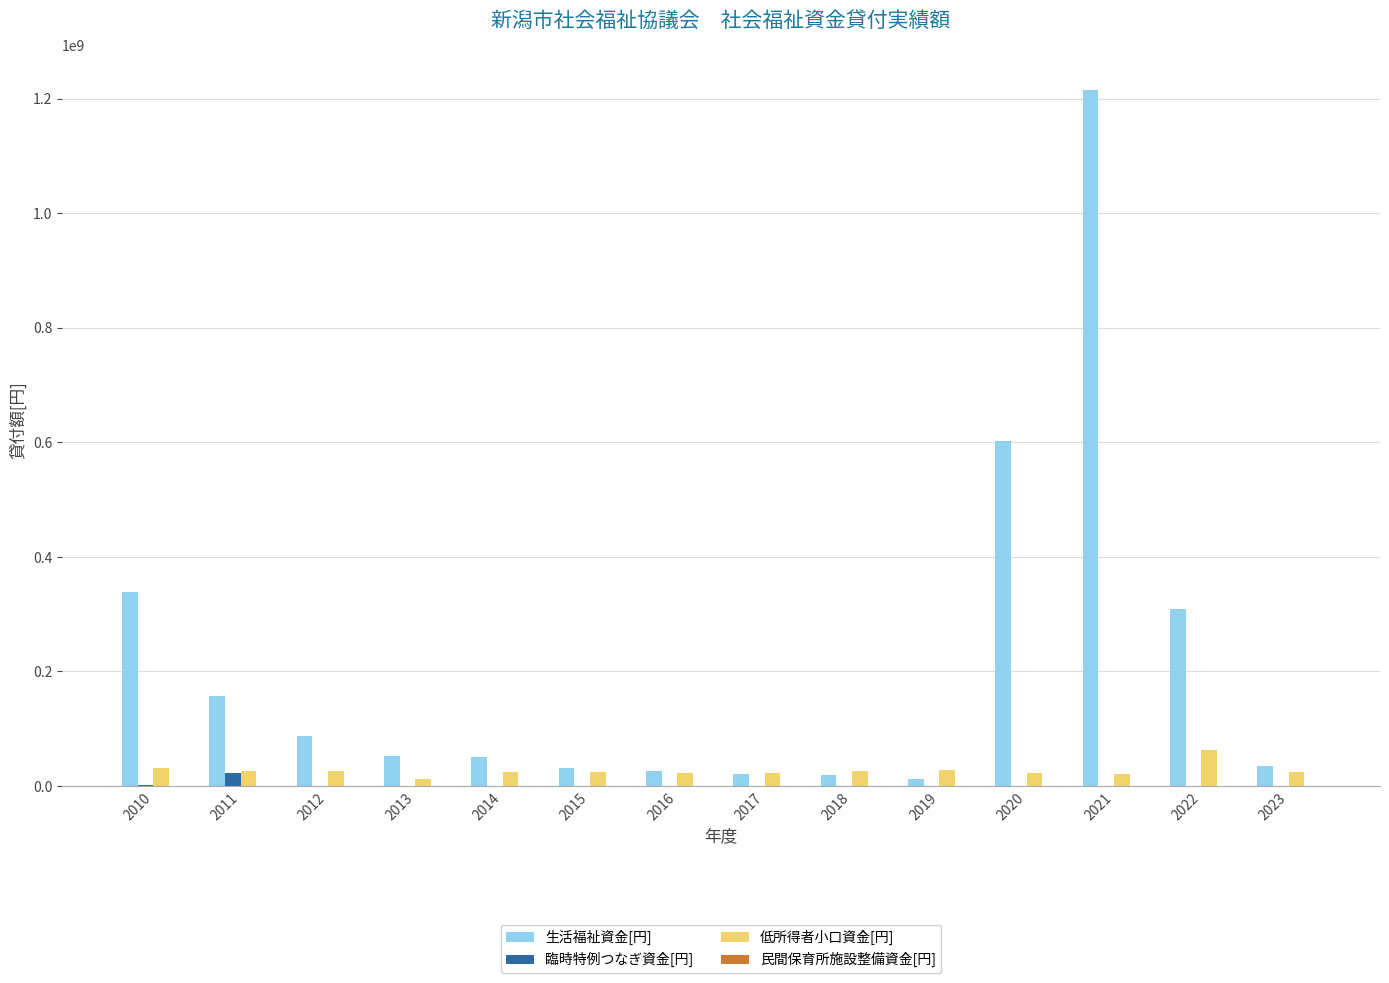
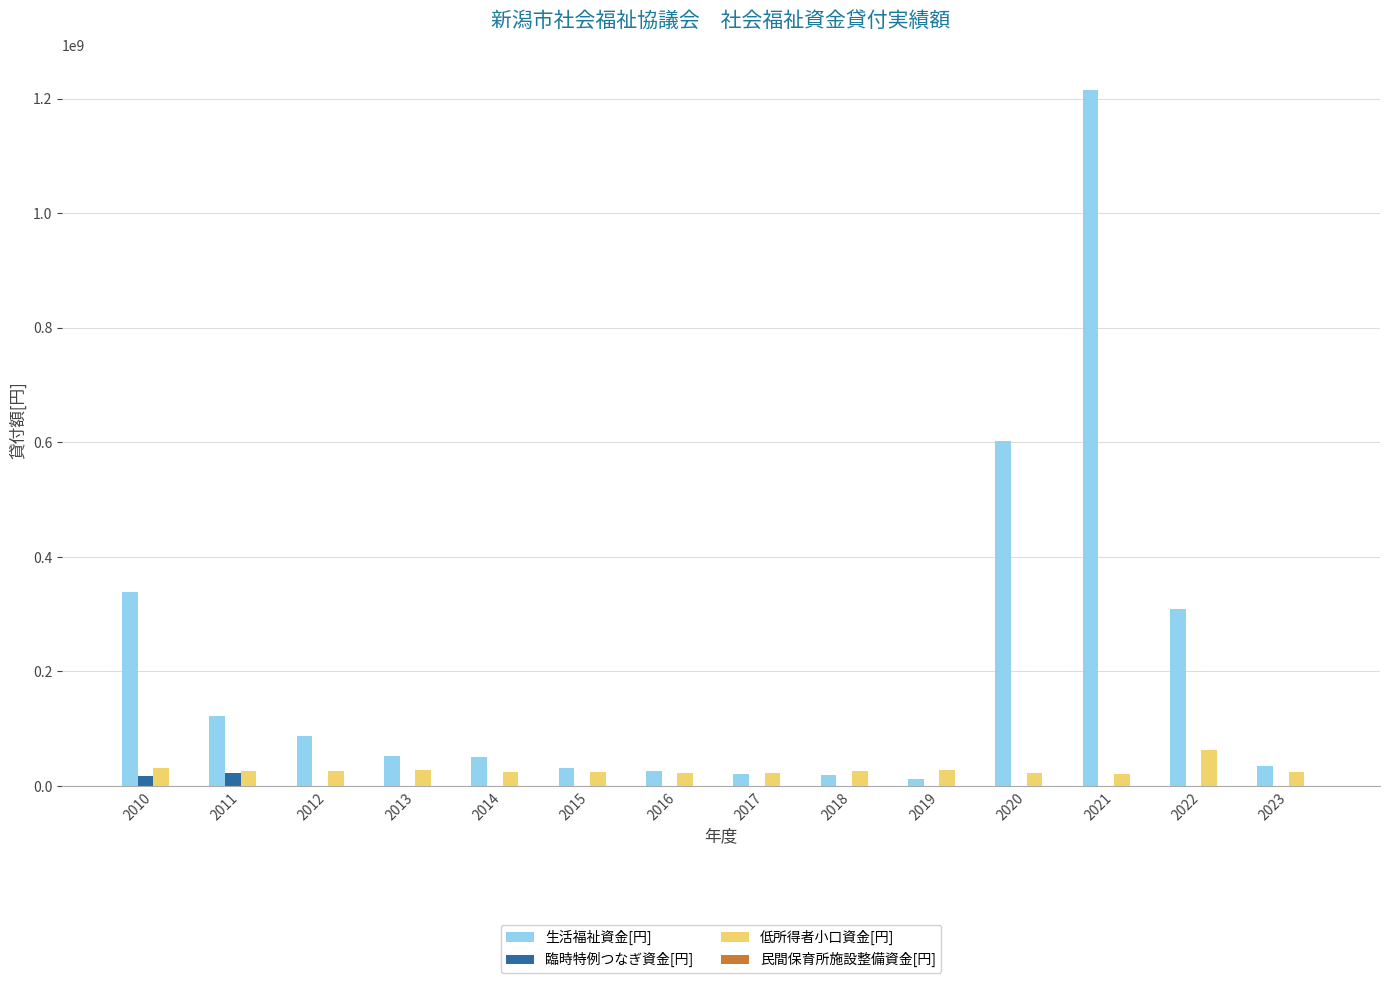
臨時特例つなぎ資金[円], 2010: 0 -> 20000000
生活福祉資金[円], 2011: 160000000 -> 120000000
低所得者小口資金[円], 2013: 10000000 -> 30000000
